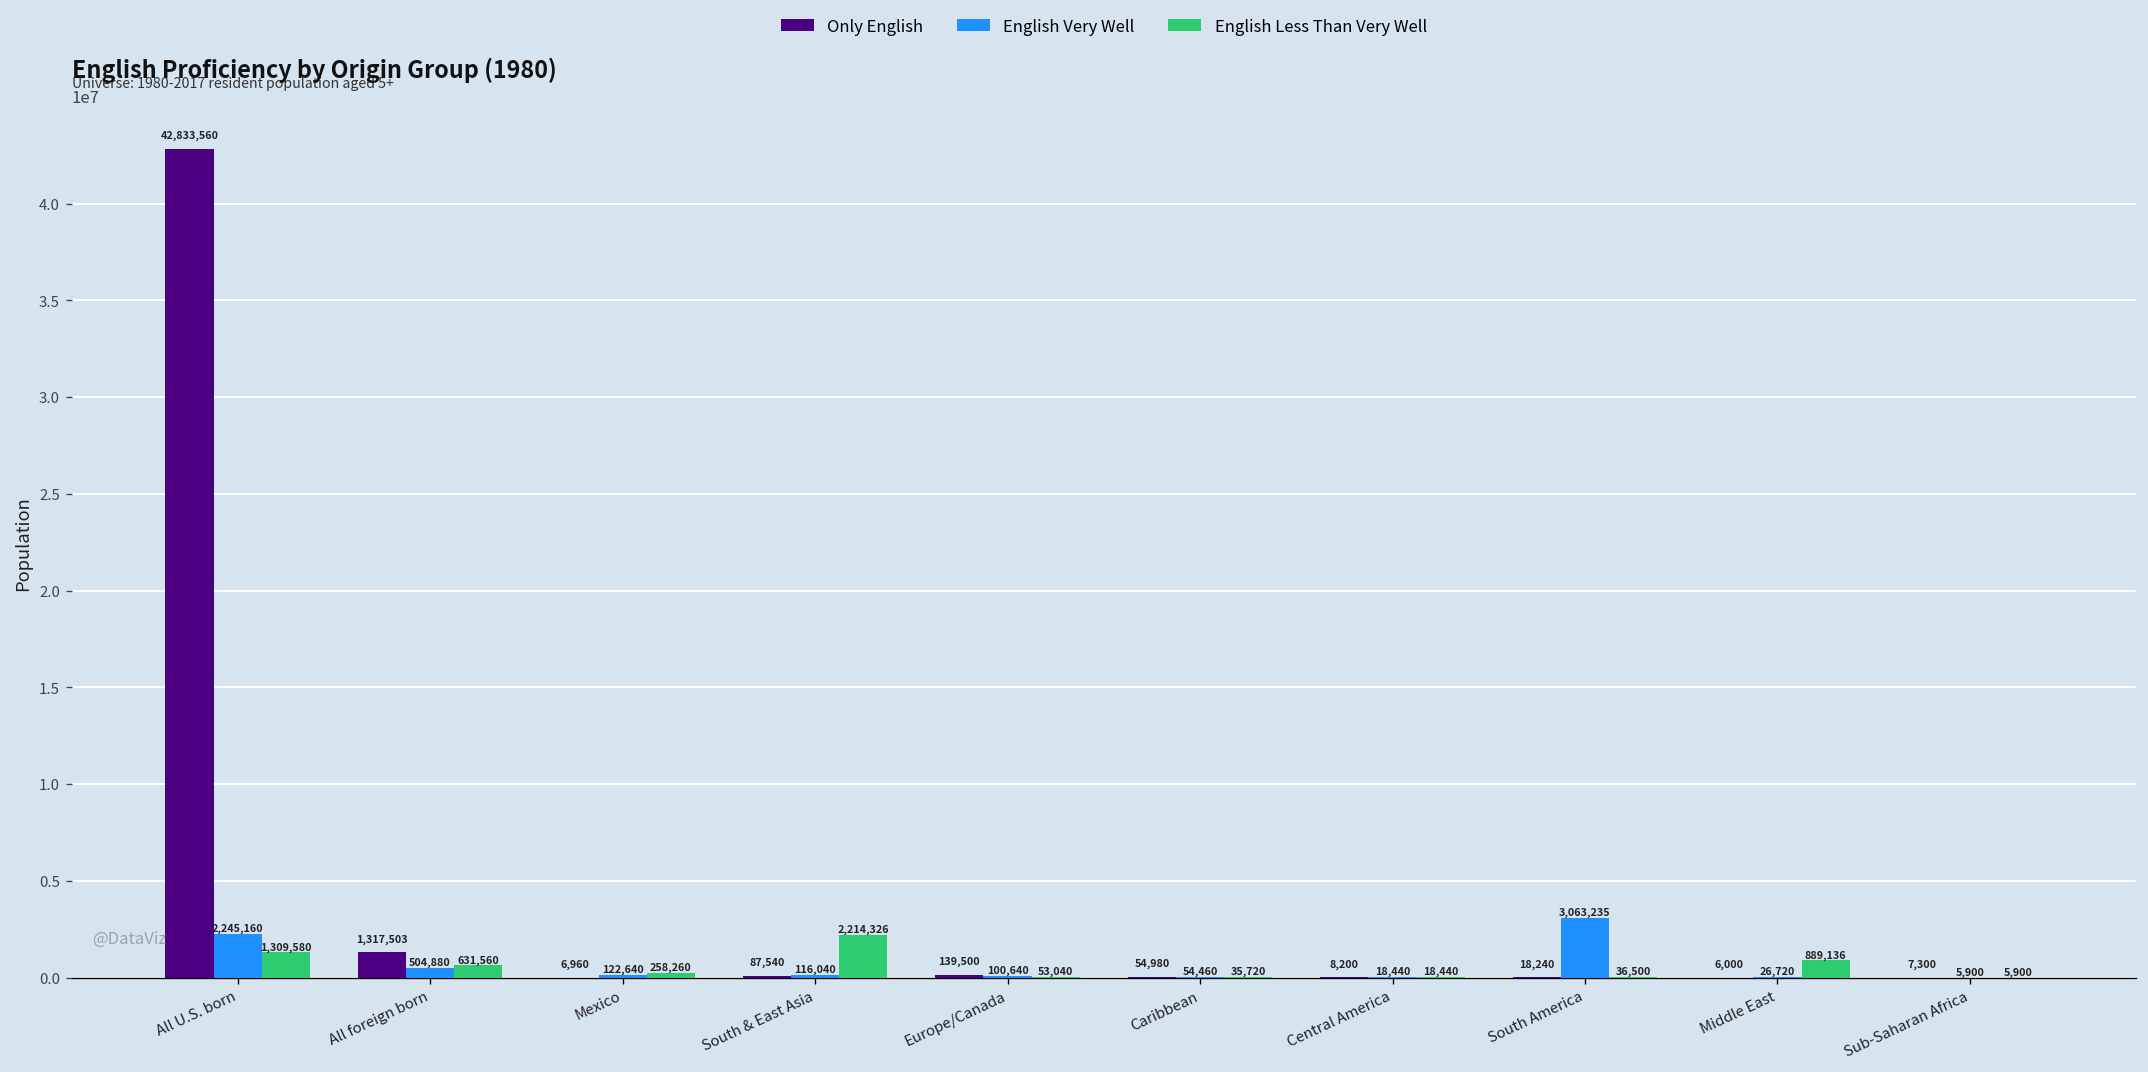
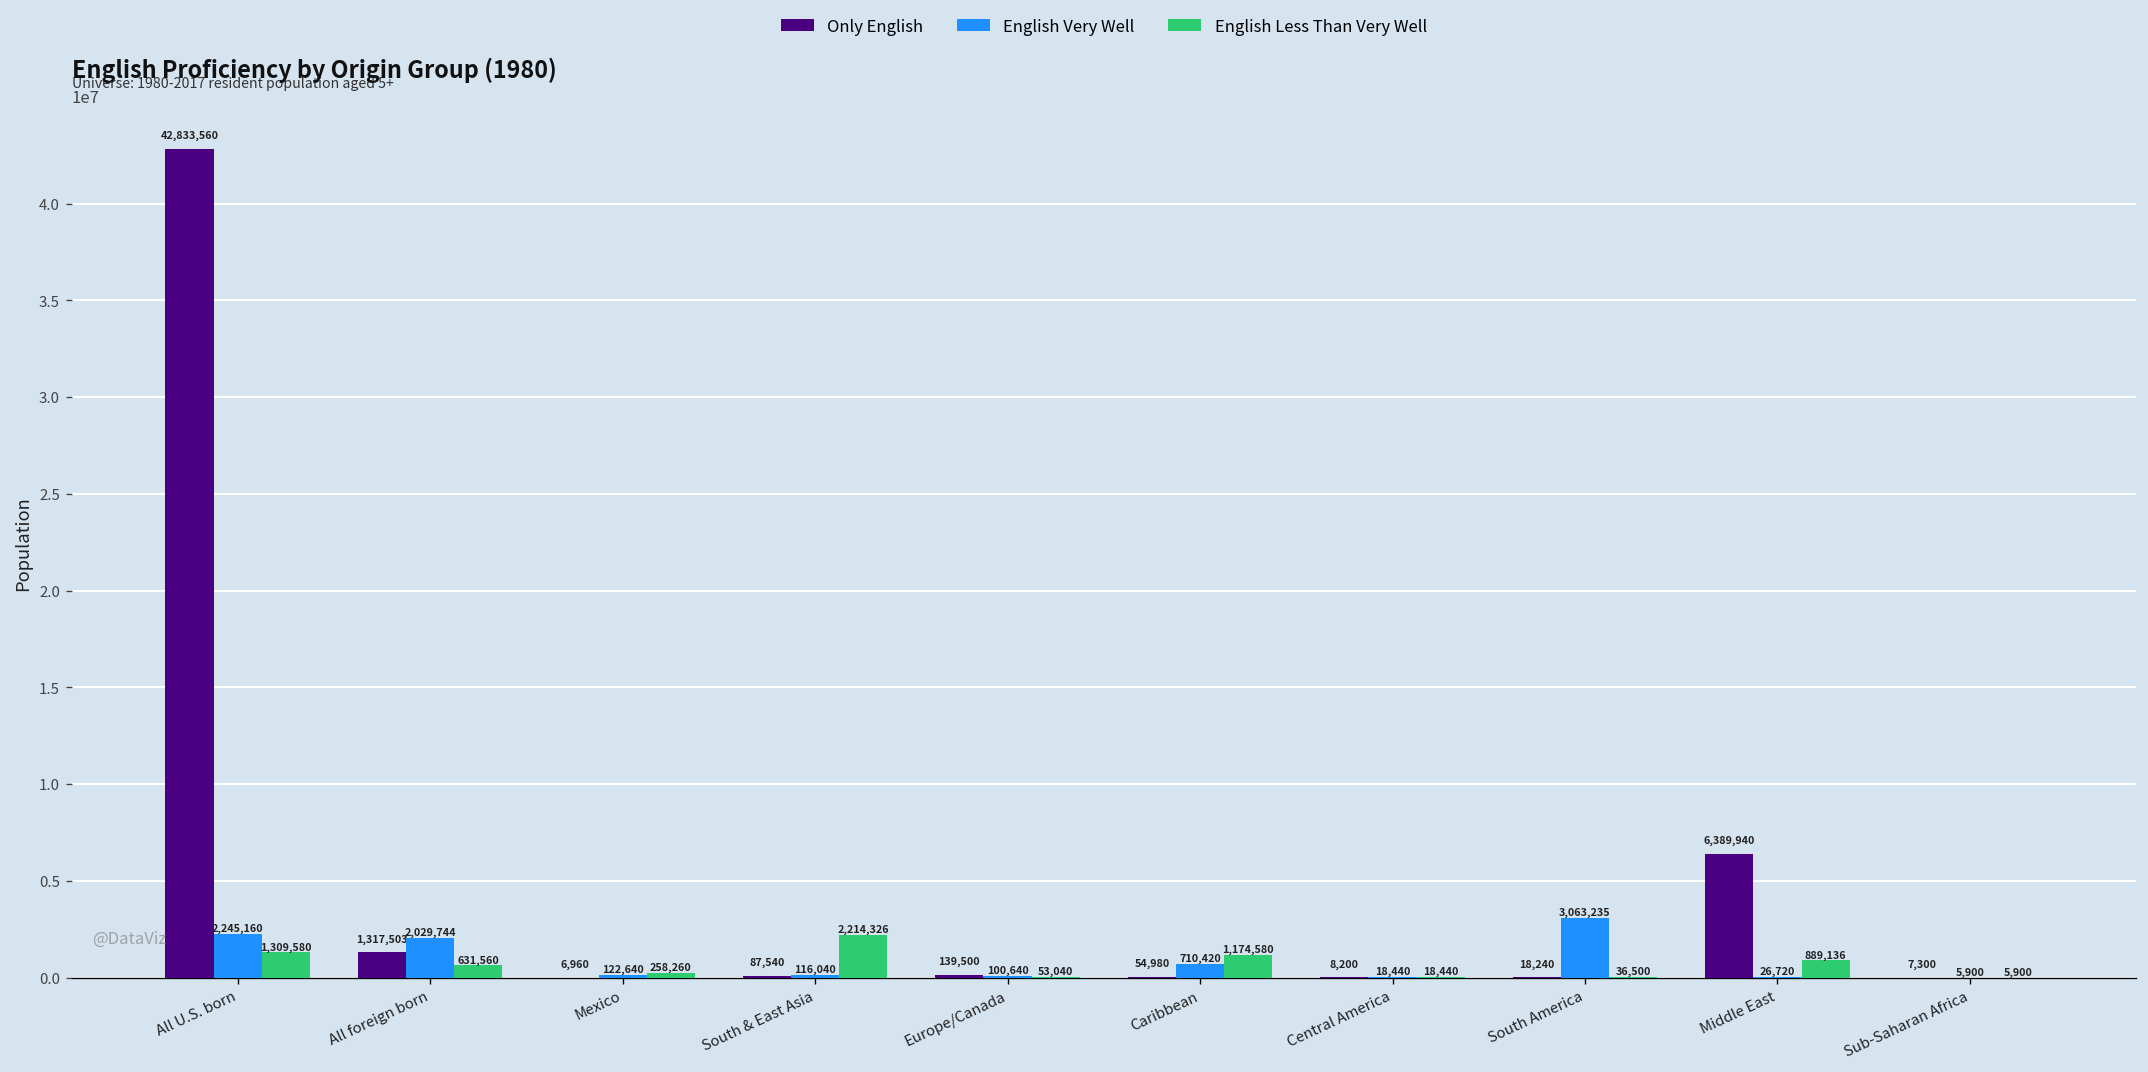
English Very Well, All foreign born: 504,880 -> 2,029,744
English Very Well, Caribbean: 54,460 -> 710,420
English Less Than Very Well, Caribbean: 35,720 -> 1,174,580
Only English, Middle East: 6,000 -> 6,389,940
